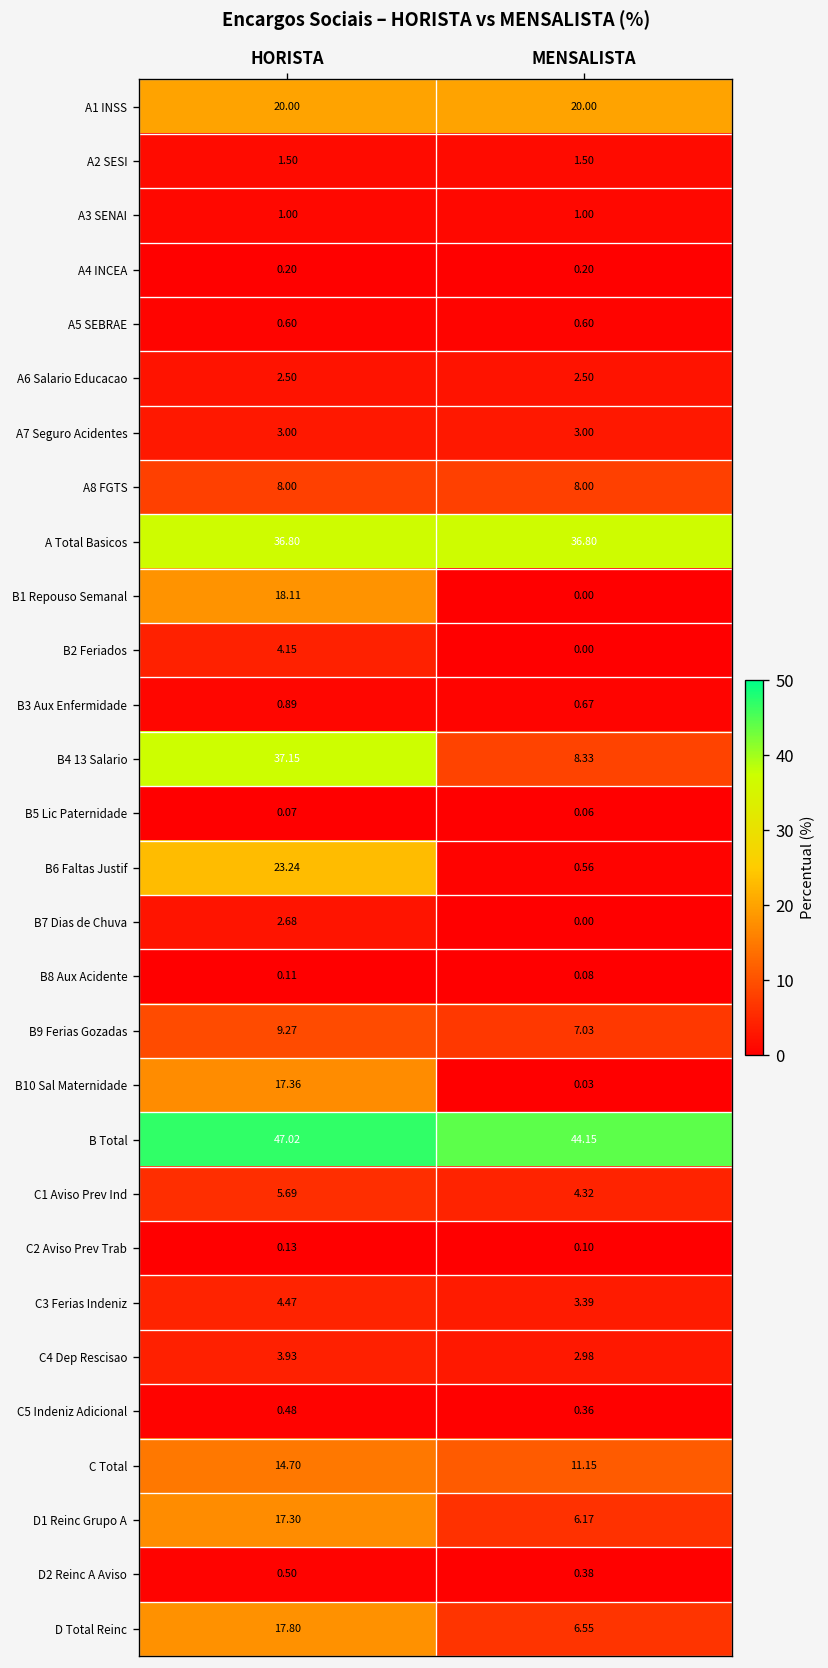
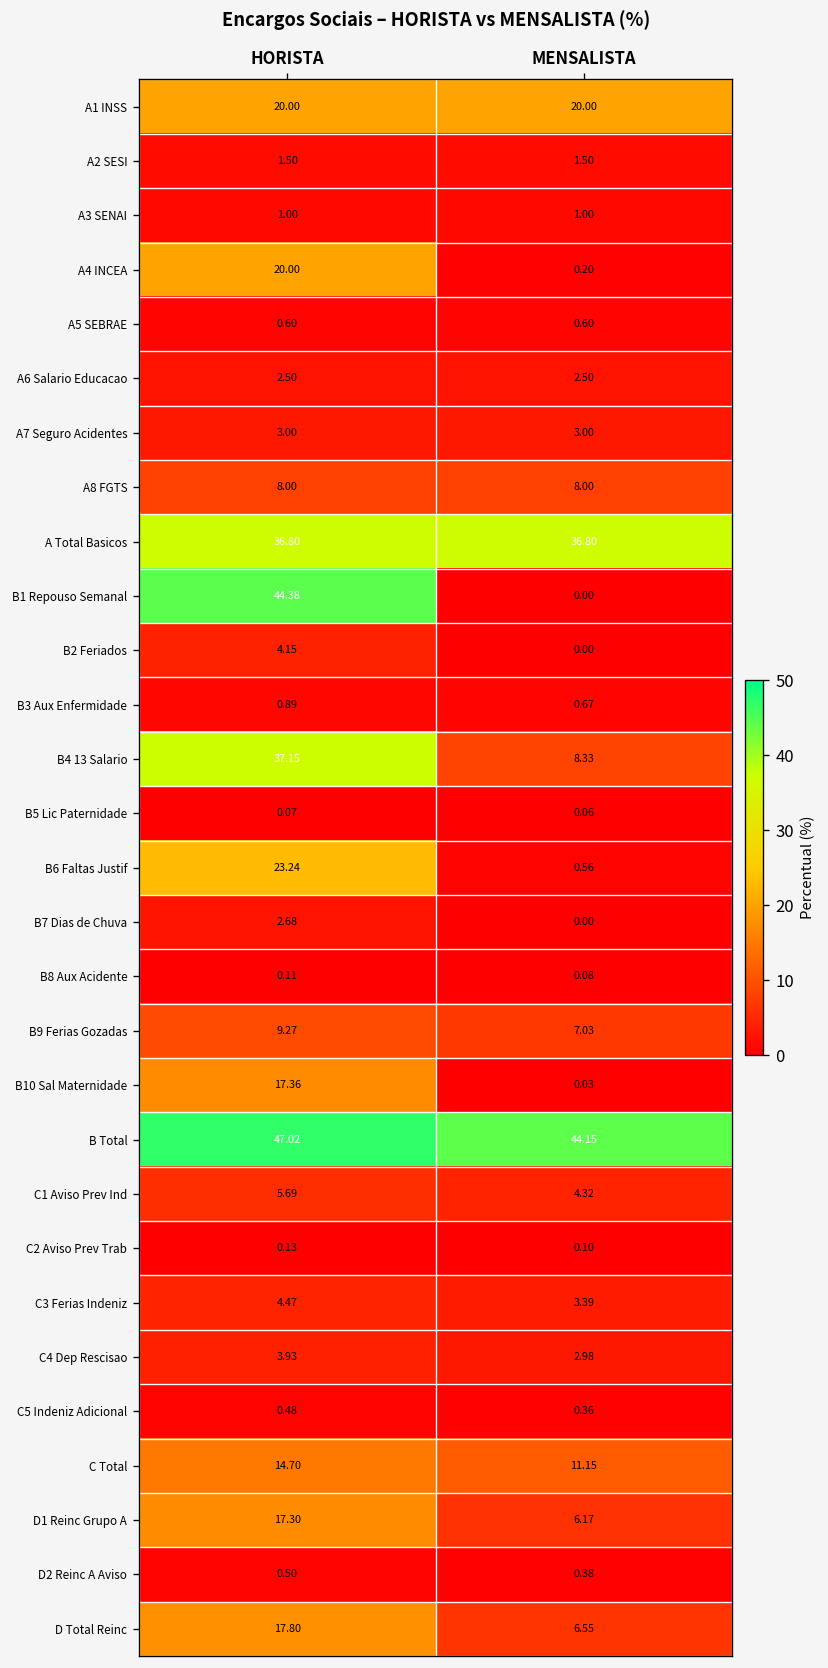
A4 INCEA, HORISTA: 0.20 -> 20.00
B1 Repouso Semanal, HORISTA: 18.11 -> 44.38
